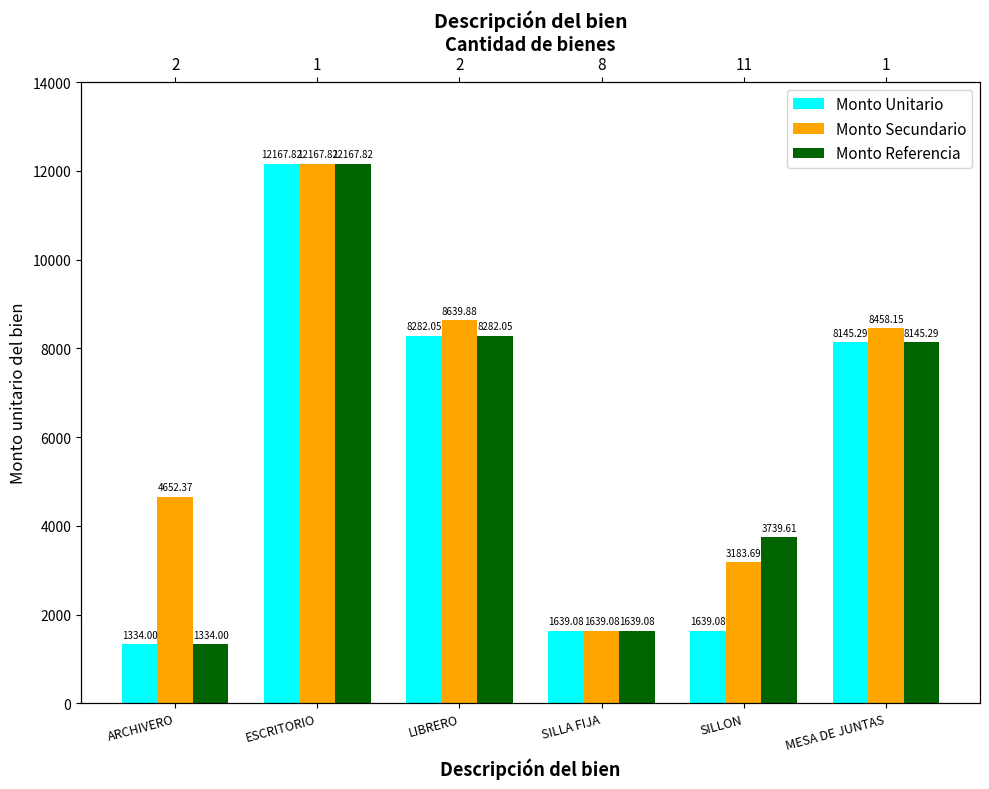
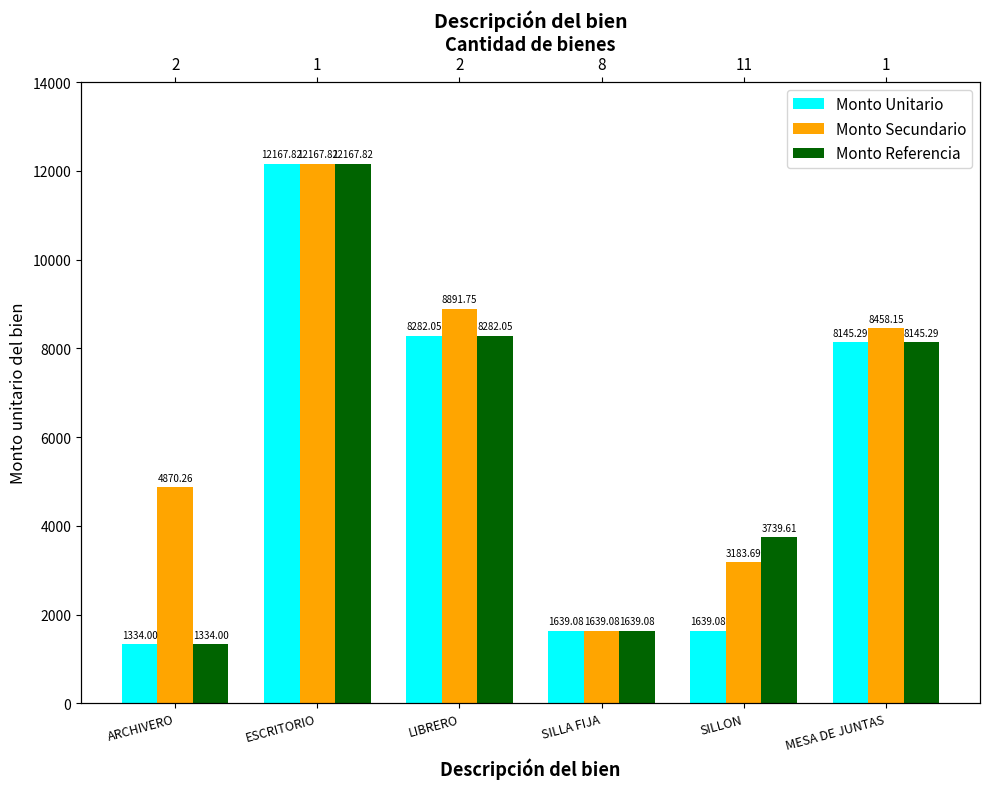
Monto Secundario, ARCHIVERO: 4652.37 -> 4870.26
Monto Secundario, LIBRERO: 8639.88 -> 8891.75
